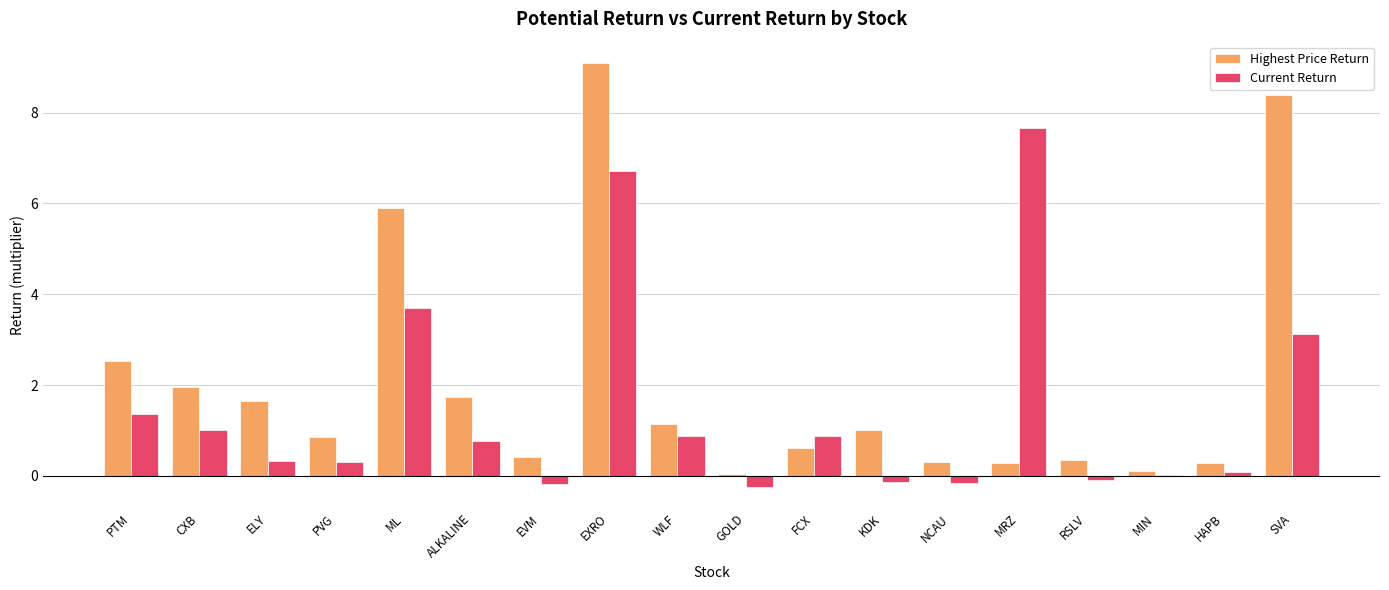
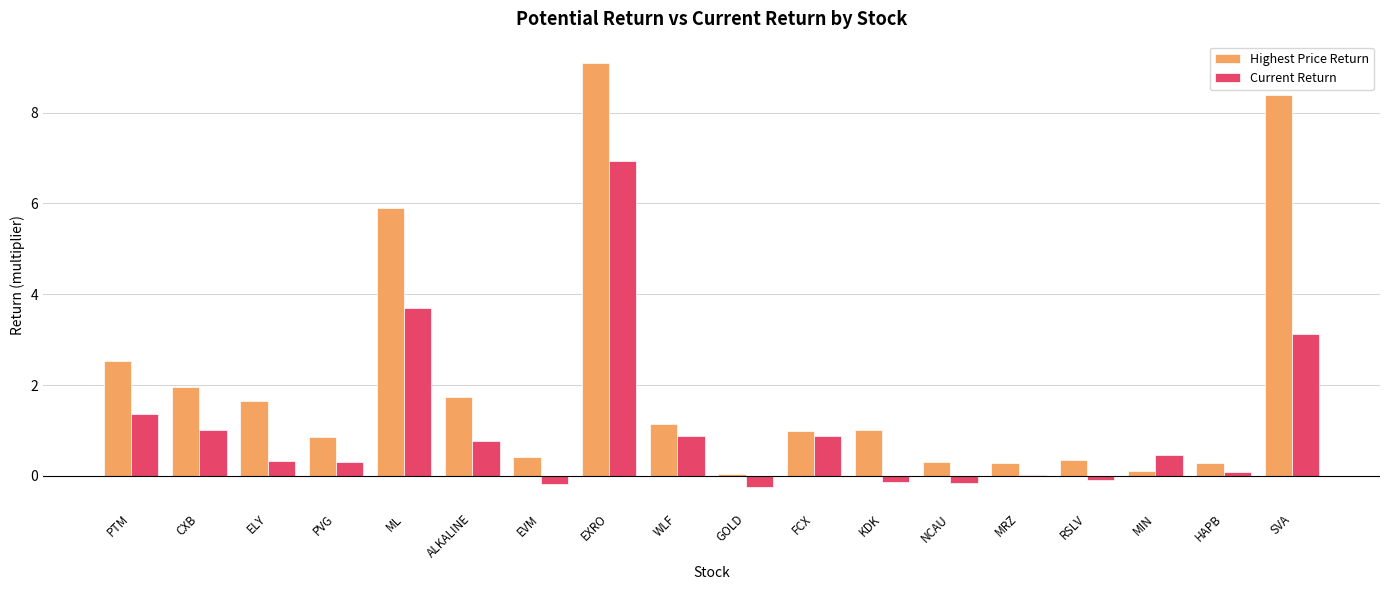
Current Return, EXRO: 6.7 -> 6.9
Highest Price Return, FCX: 0.6 -> 1.0
Current Return, MRZ: 7.7 -> 0.0
Current Return, MIN: 0.0 -> 0.5
